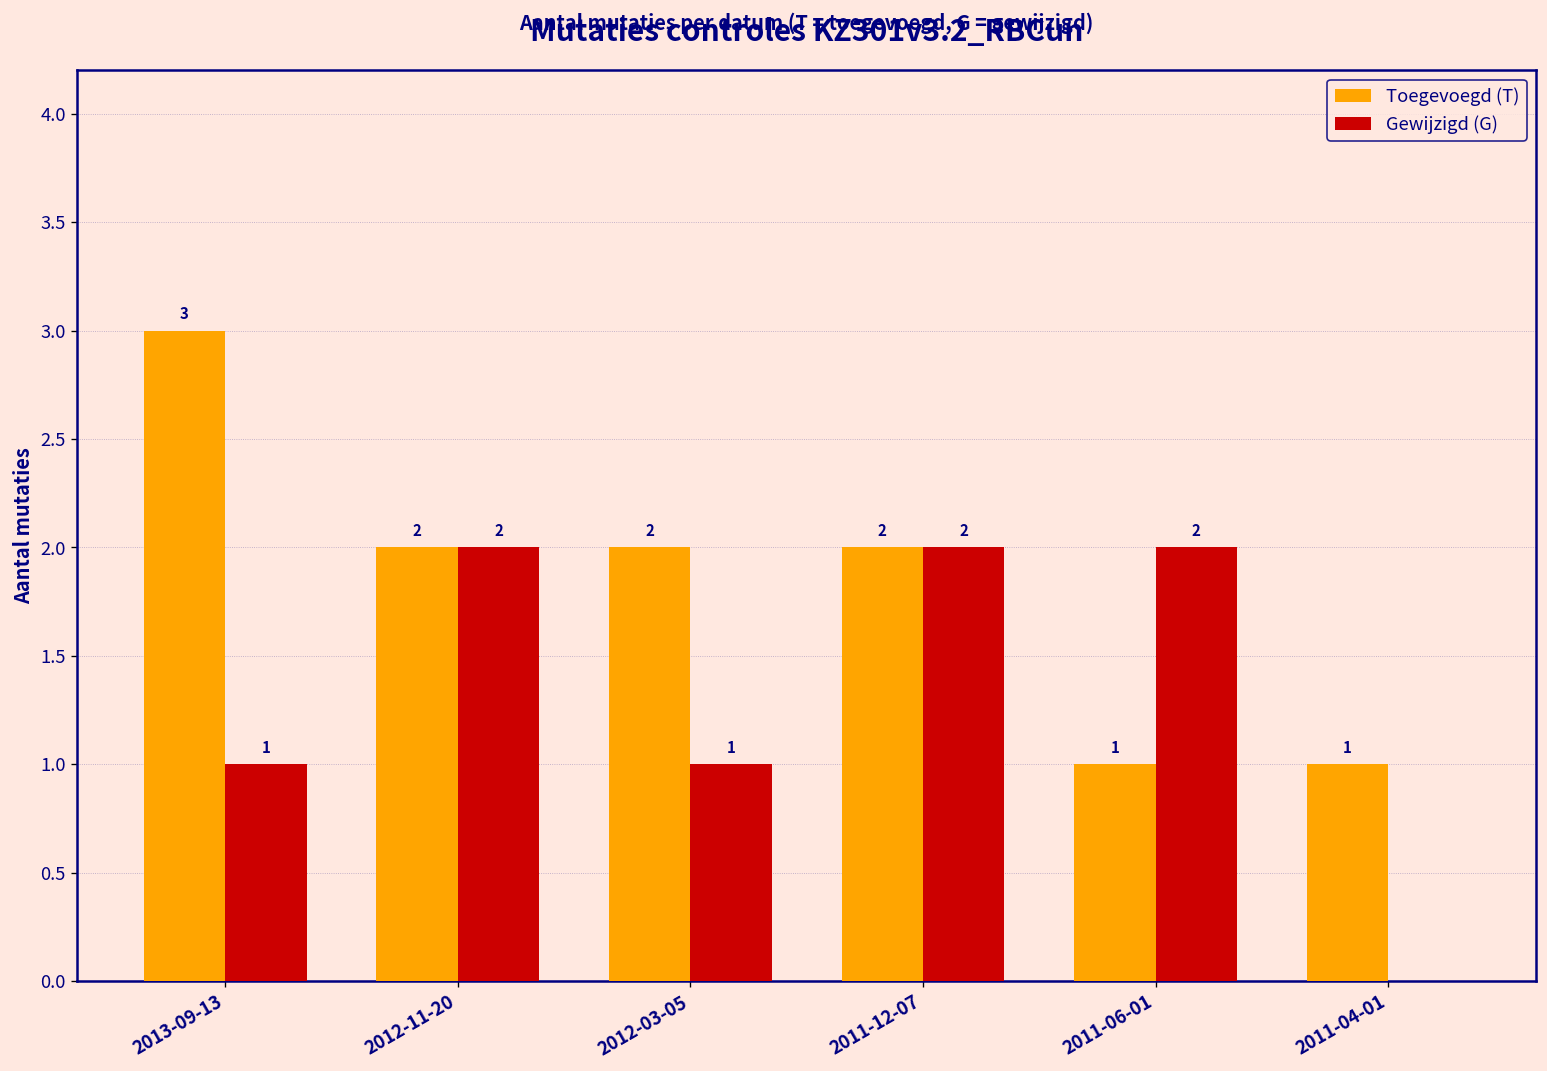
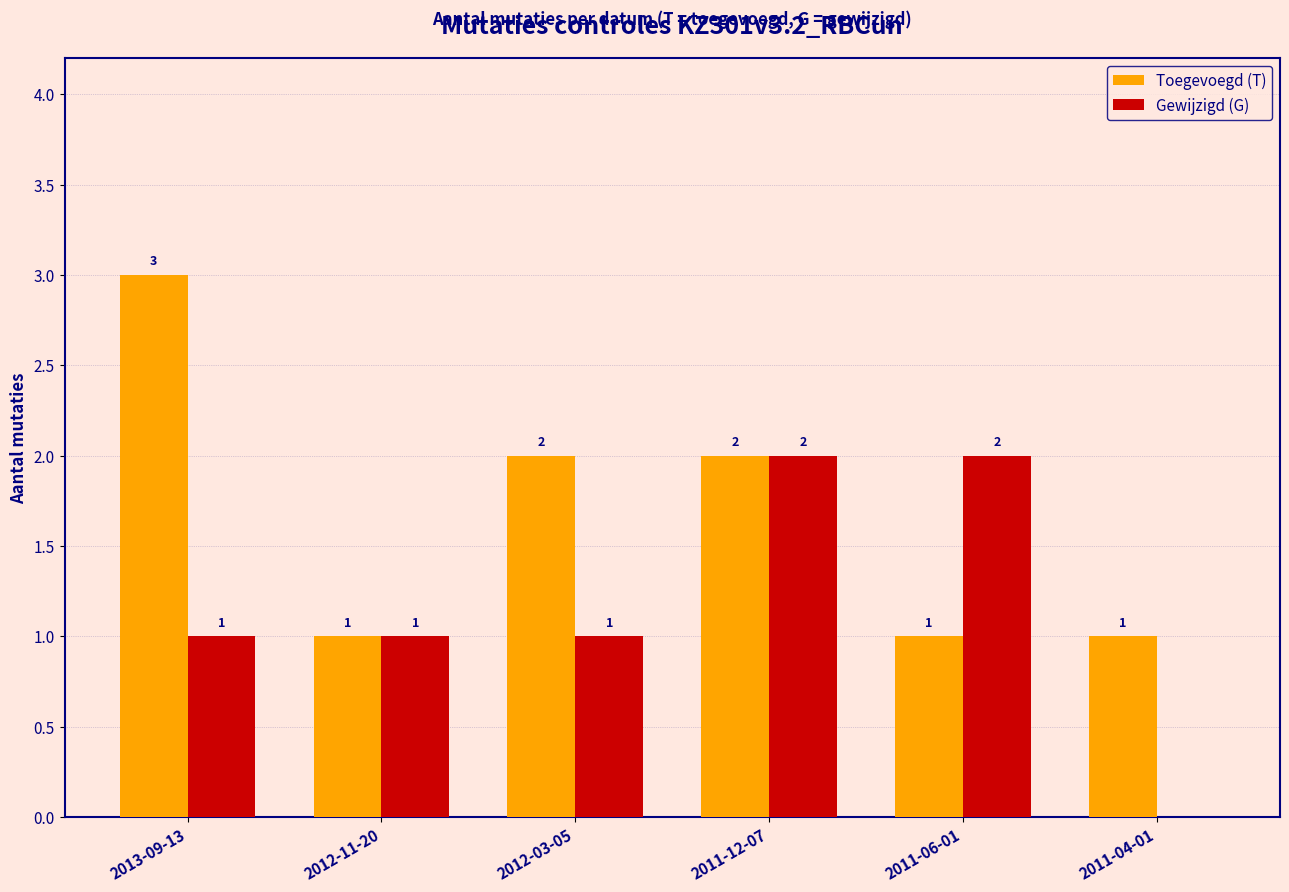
Toegevoegd (T), 2012-11-20: 2 -> 1
Gewijzigd (G), 2012-11-20: 2 -> 1
